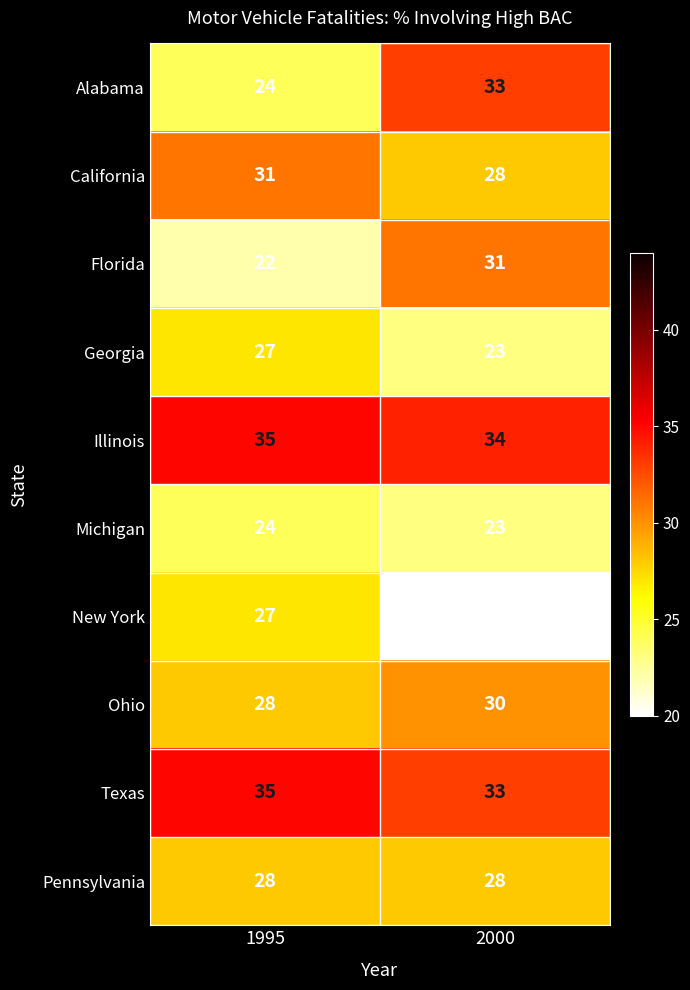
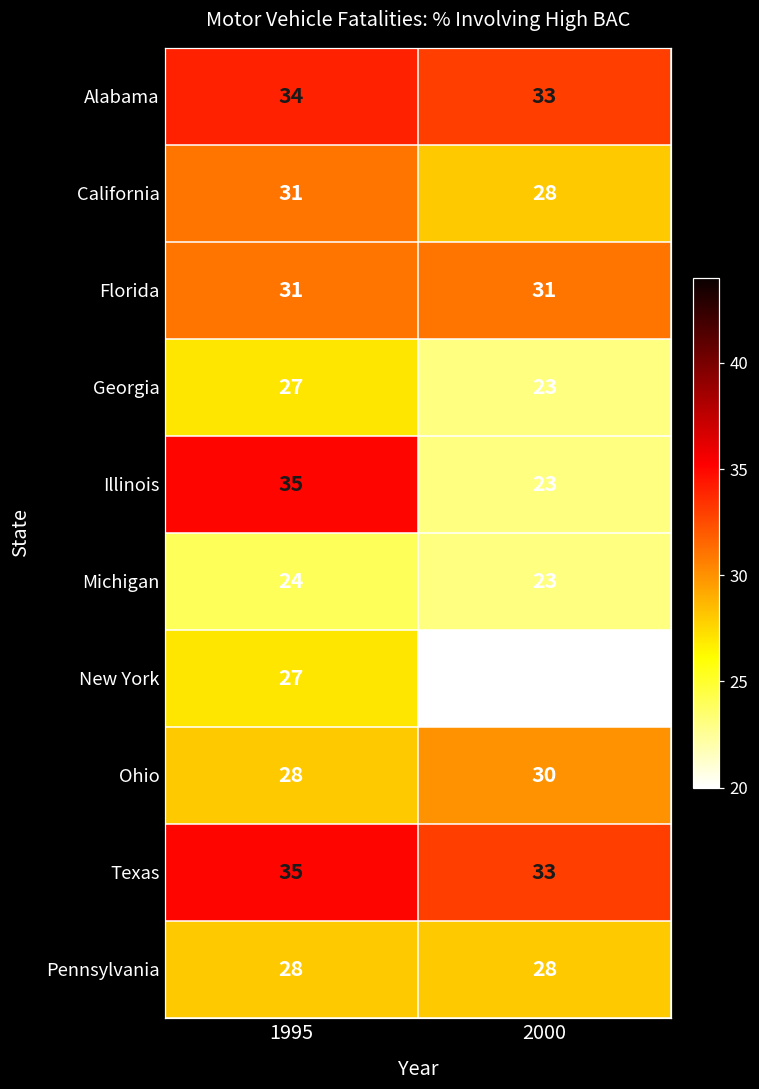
Alabama, 1995: 24 -> 34
Florida, 1995: 22 -> 31
Illinois, 2000: 34 -> 23
